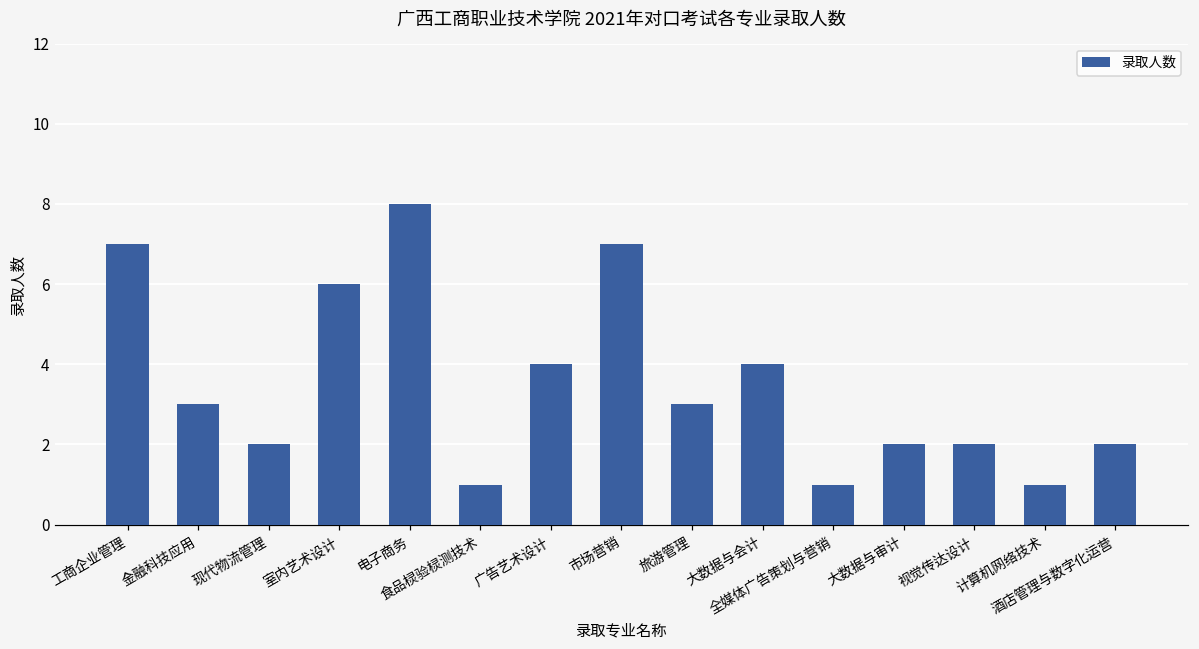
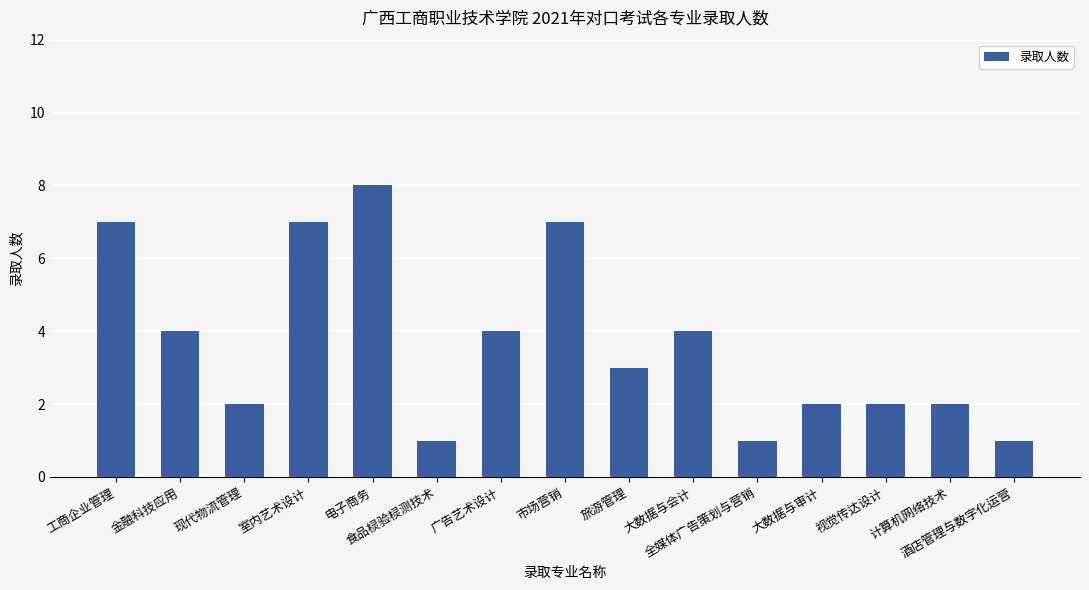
金融科技应用: 3 -> 4
室内艺术设计: 6 -> 7
计算机网络技术: 1 -> 2
酒店管理与数字化运营: 2 -> 1
